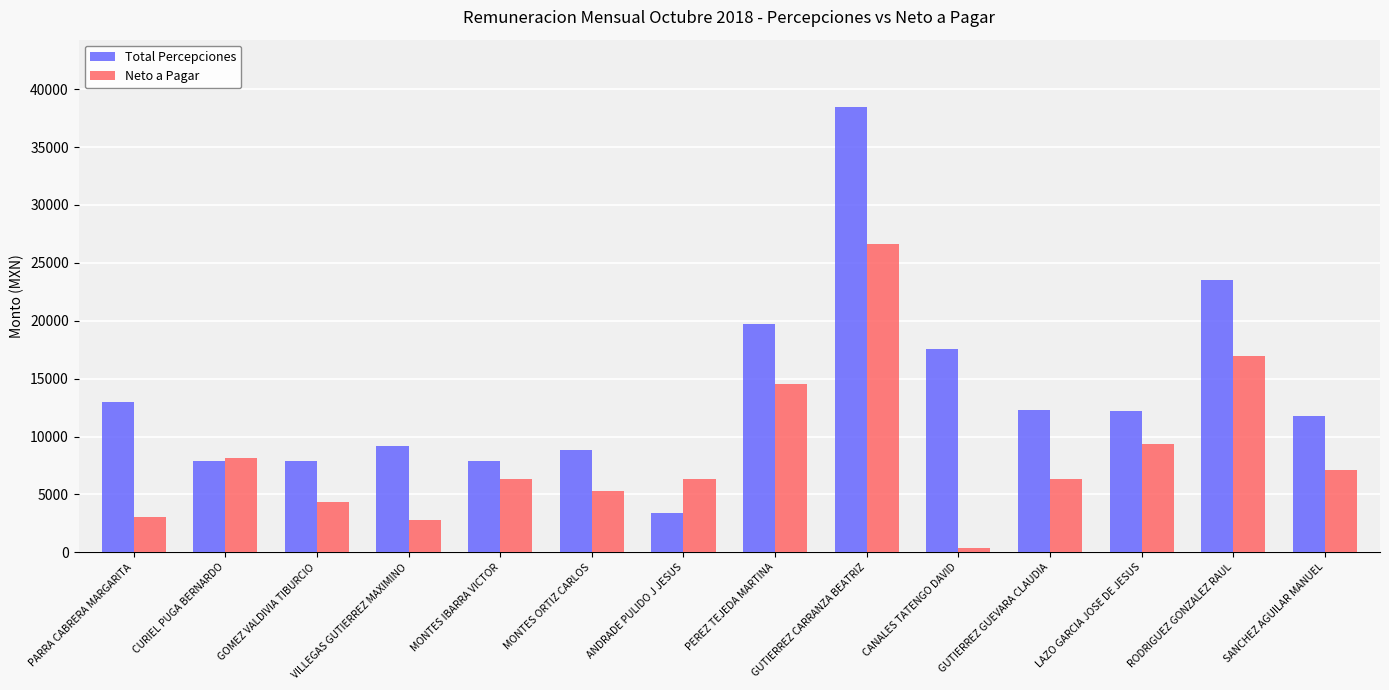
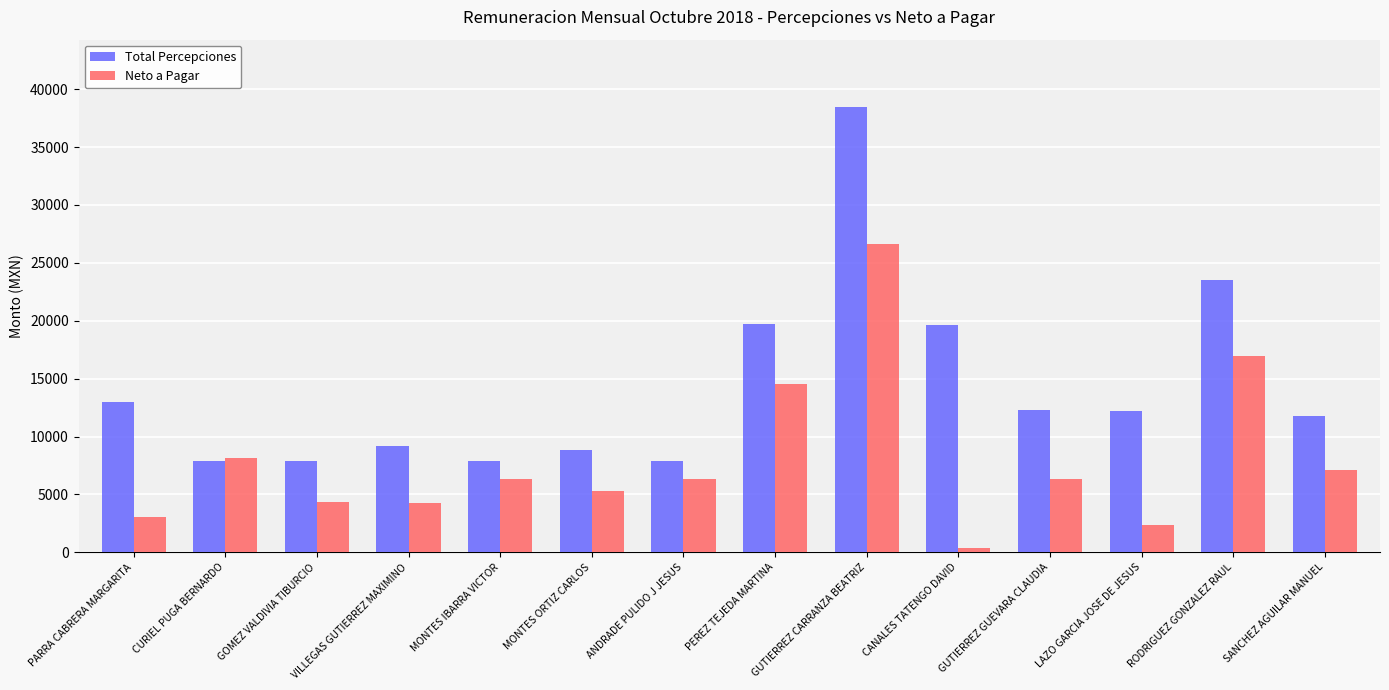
Neto a Pagar, VILLEGAS GUTIERREZ MAXIMINO: 2800 -> 4300
Total Percepciones, ANDRADE PULIDO J JESUS: 3400 -> 7900
Total Percepciones, CANALES TATENGO DAVID: 17600 -> 19600
Neto a Pagar, LAZO GARCIA JOSE DE JESUS: 9400 -> 2400
